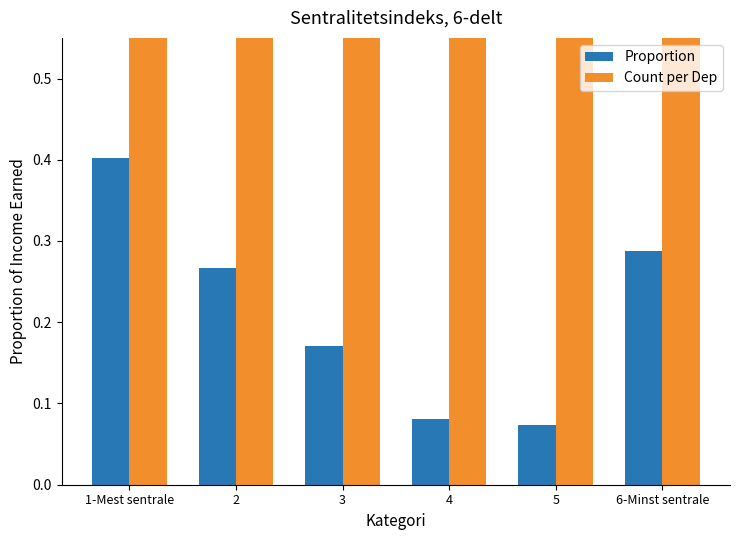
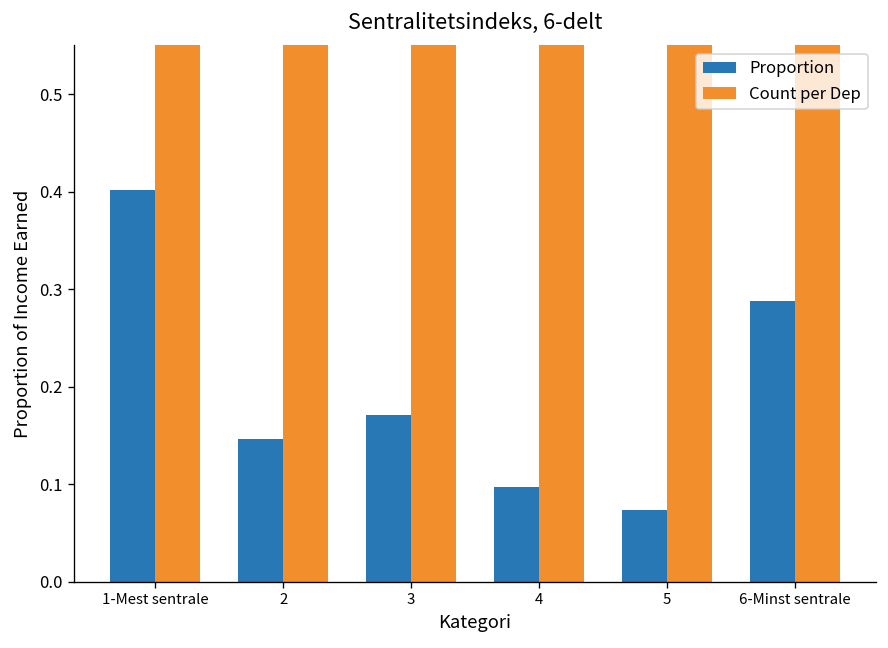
Proportion, 2: 0.27 -> 0.15
Proportion, 4: 0.08 -> 0.10
